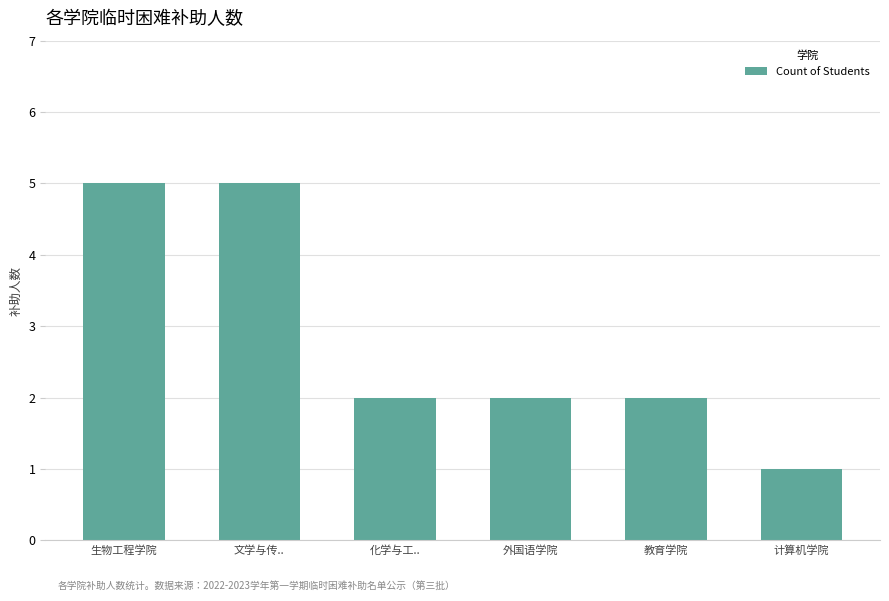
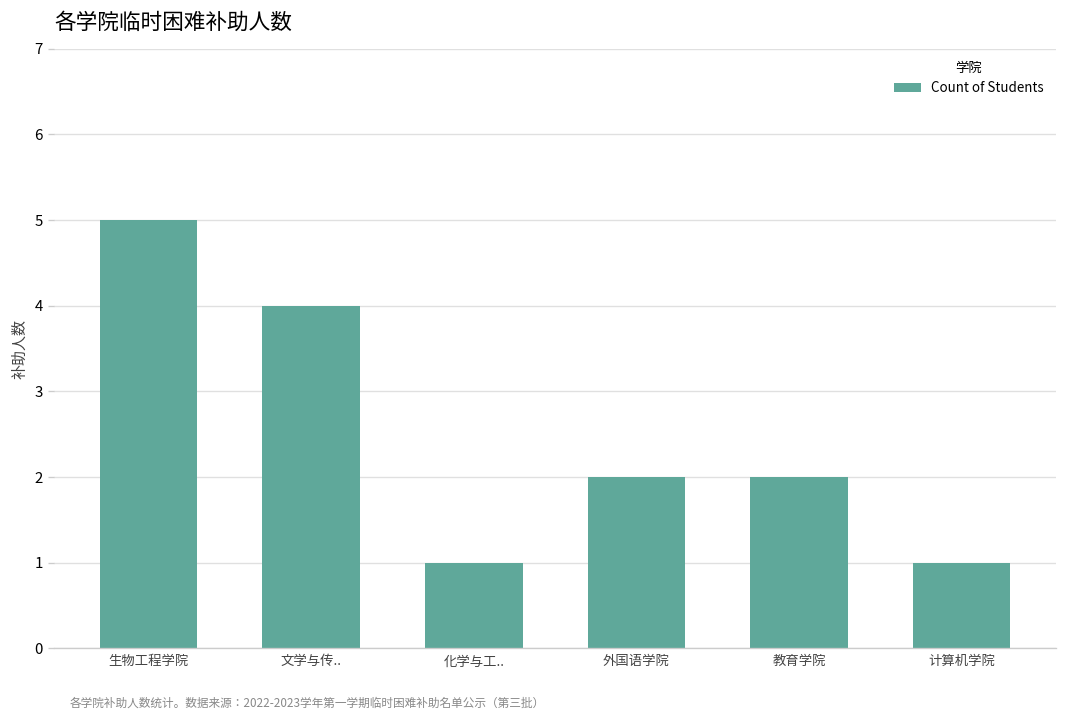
文学与传..: 5 -> 4
化学与工..: 2 -> 1
